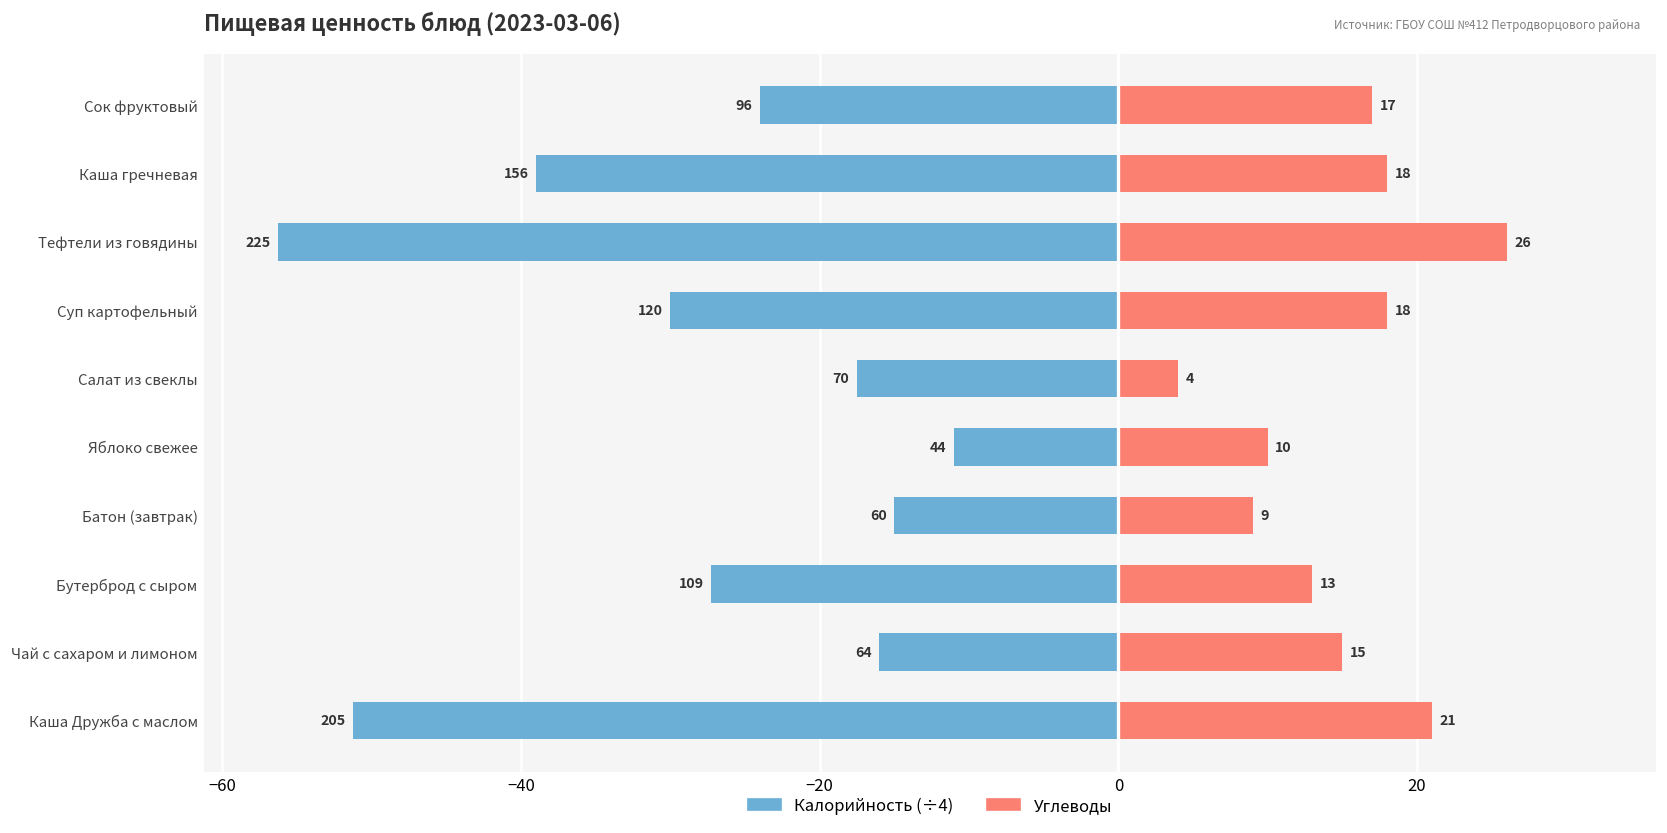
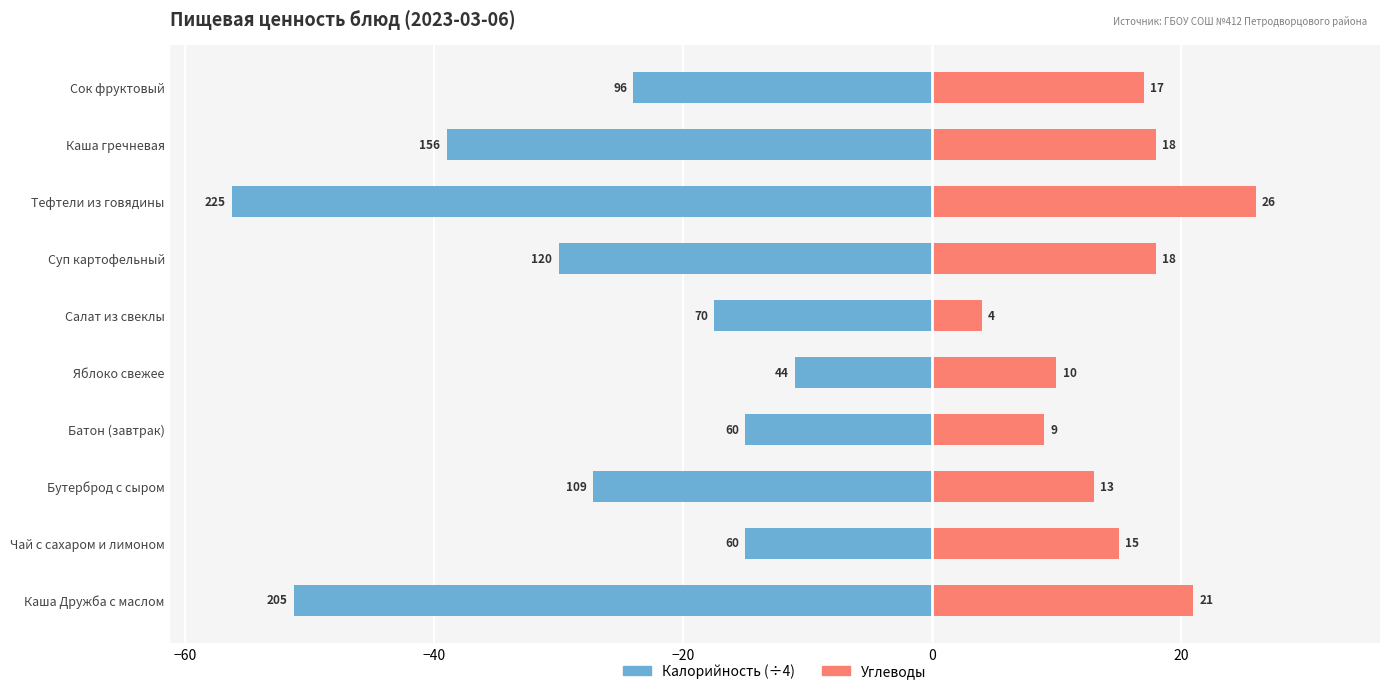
Калорийность (÷4), Чай с сахаром и лимоном: 64 -> 60
